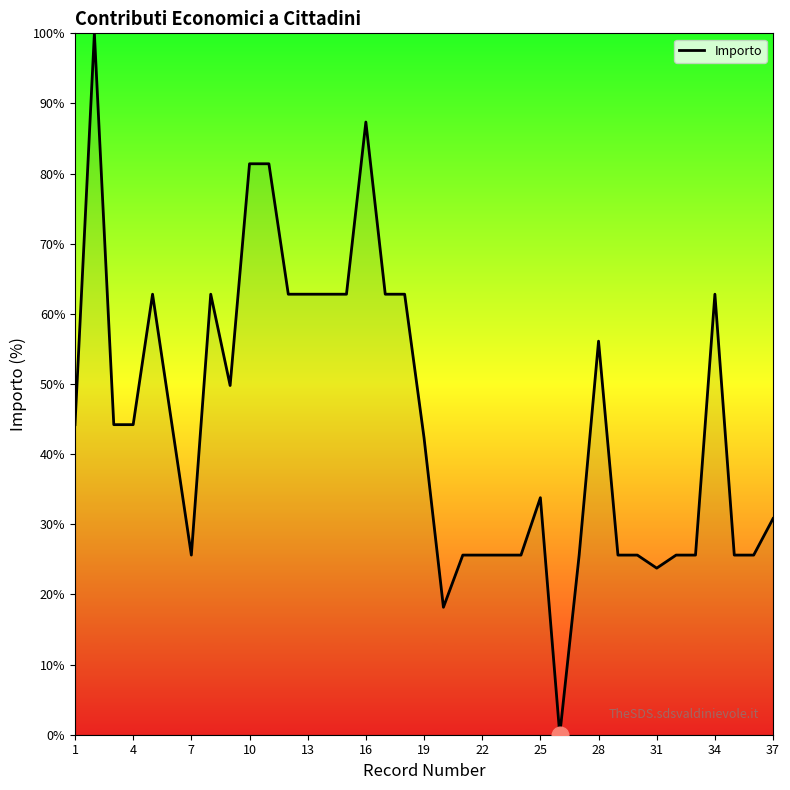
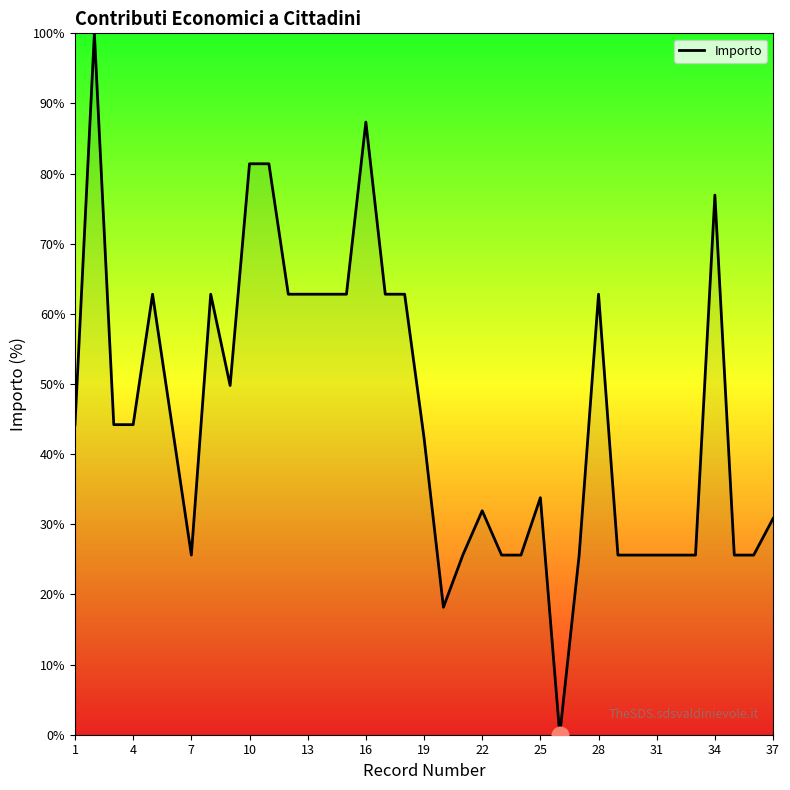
Importo, 22: 26% -> 32%
Importo, 28: 56% -> 63%
Importo, 31: 24% -> 26%
Importo, 34: 63% -> 77%
